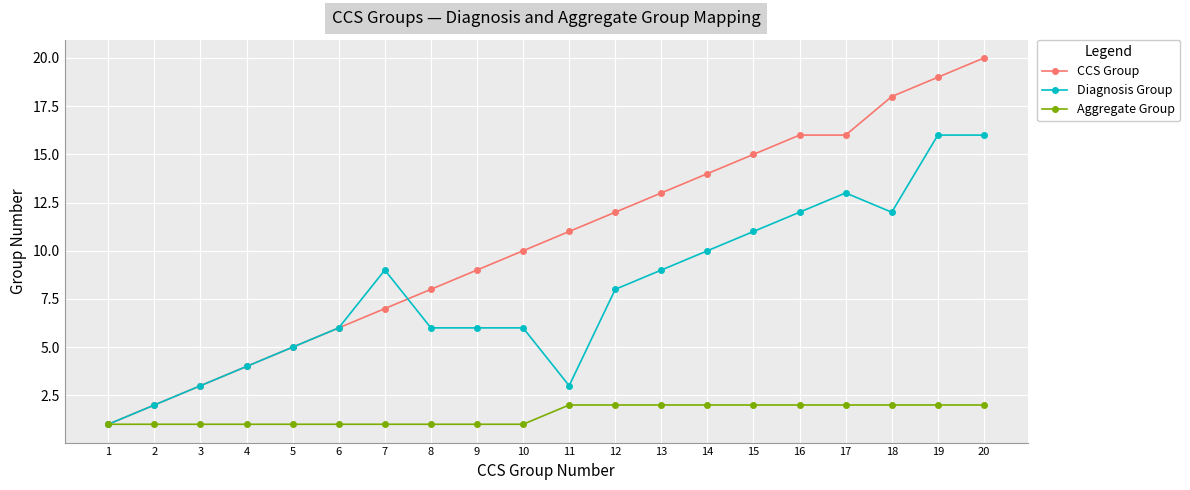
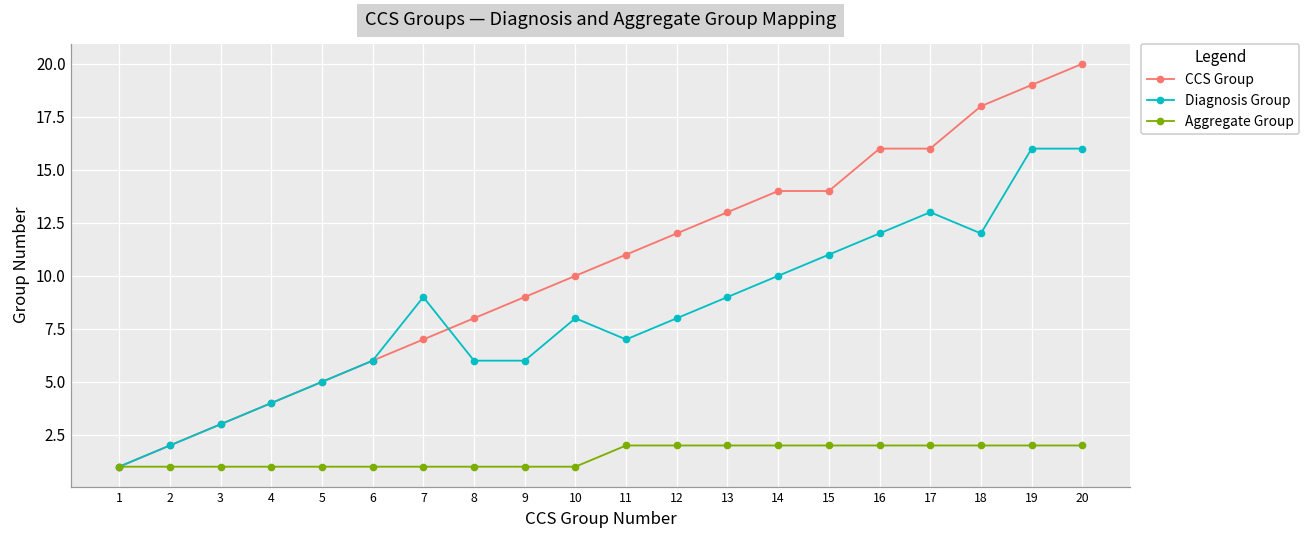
Diagnosis Group, 10: 6 -> 8
Diagnosis Group, 11: 3 -> 7
CCS Group, 15: 15 -> 14
